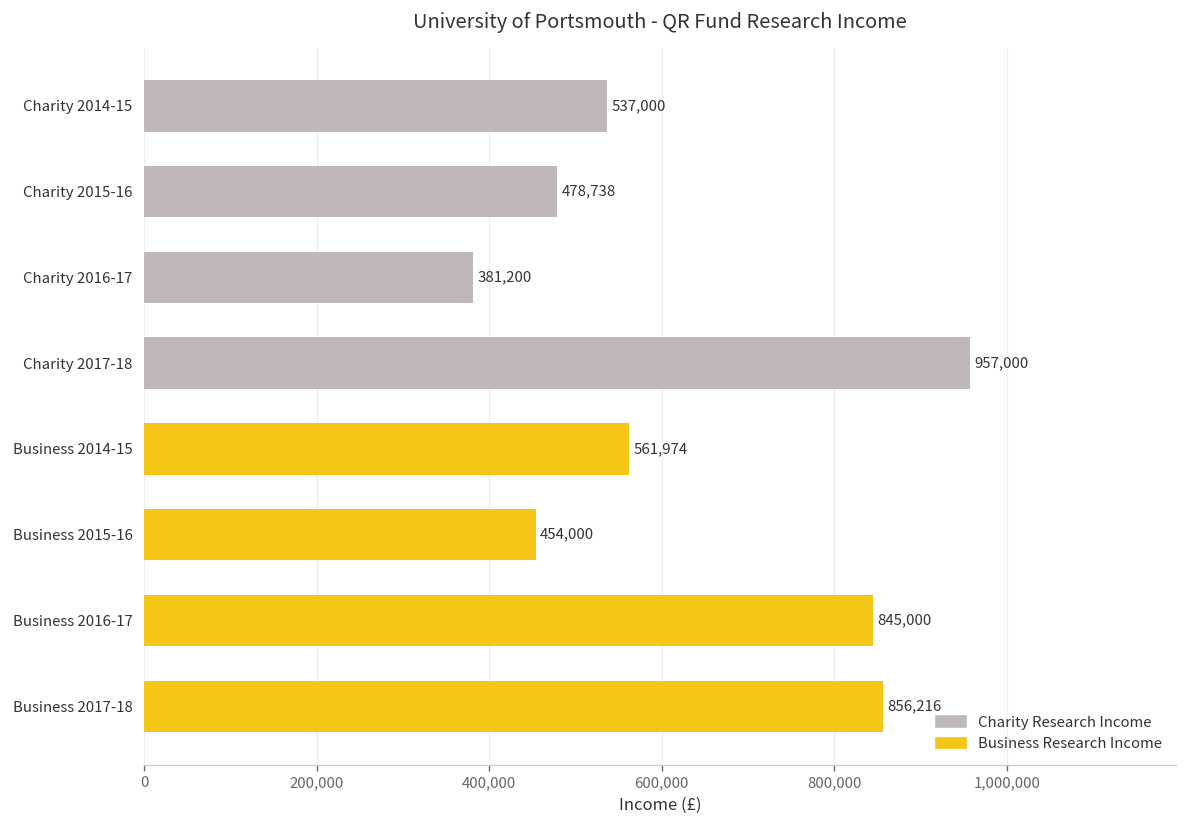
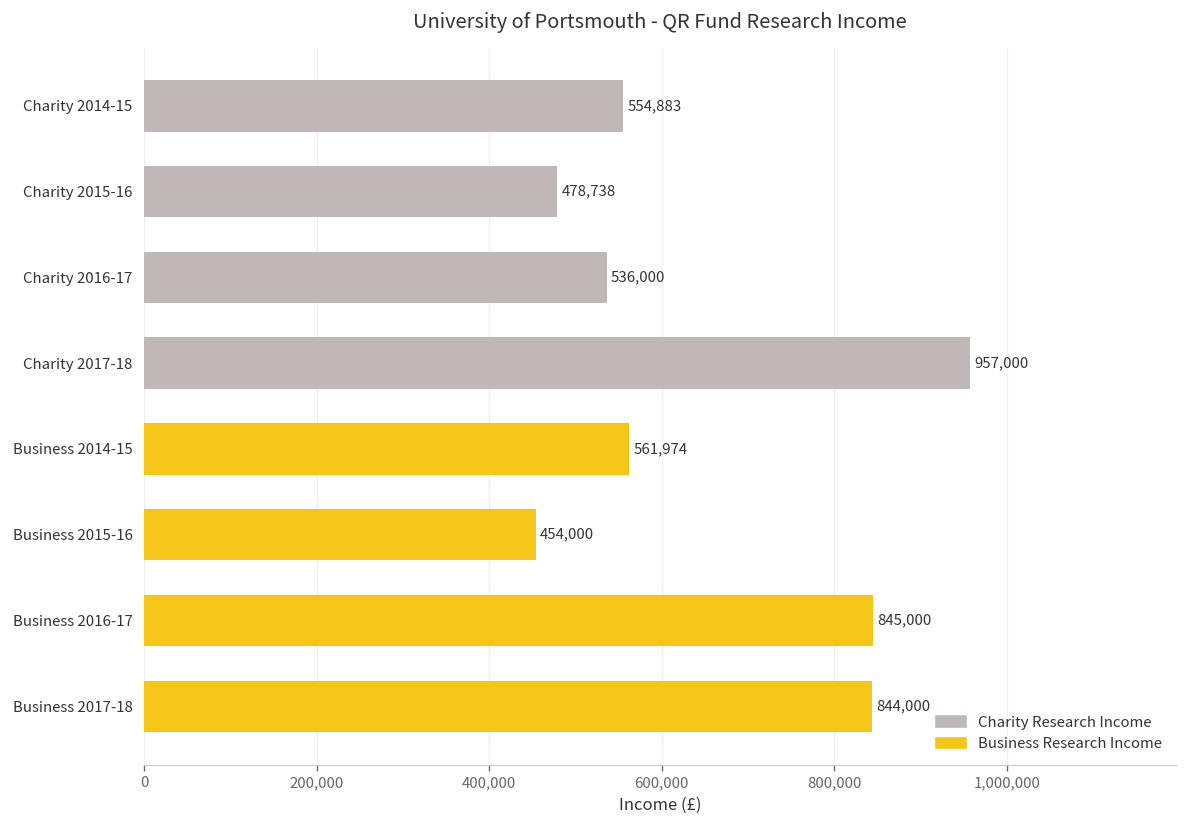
Charity 2014-15: 537,000 -> 554,883
Charity 2016-17: 381,200 -> 536,000
Business 2017-18: 856,216 -> 844,000
